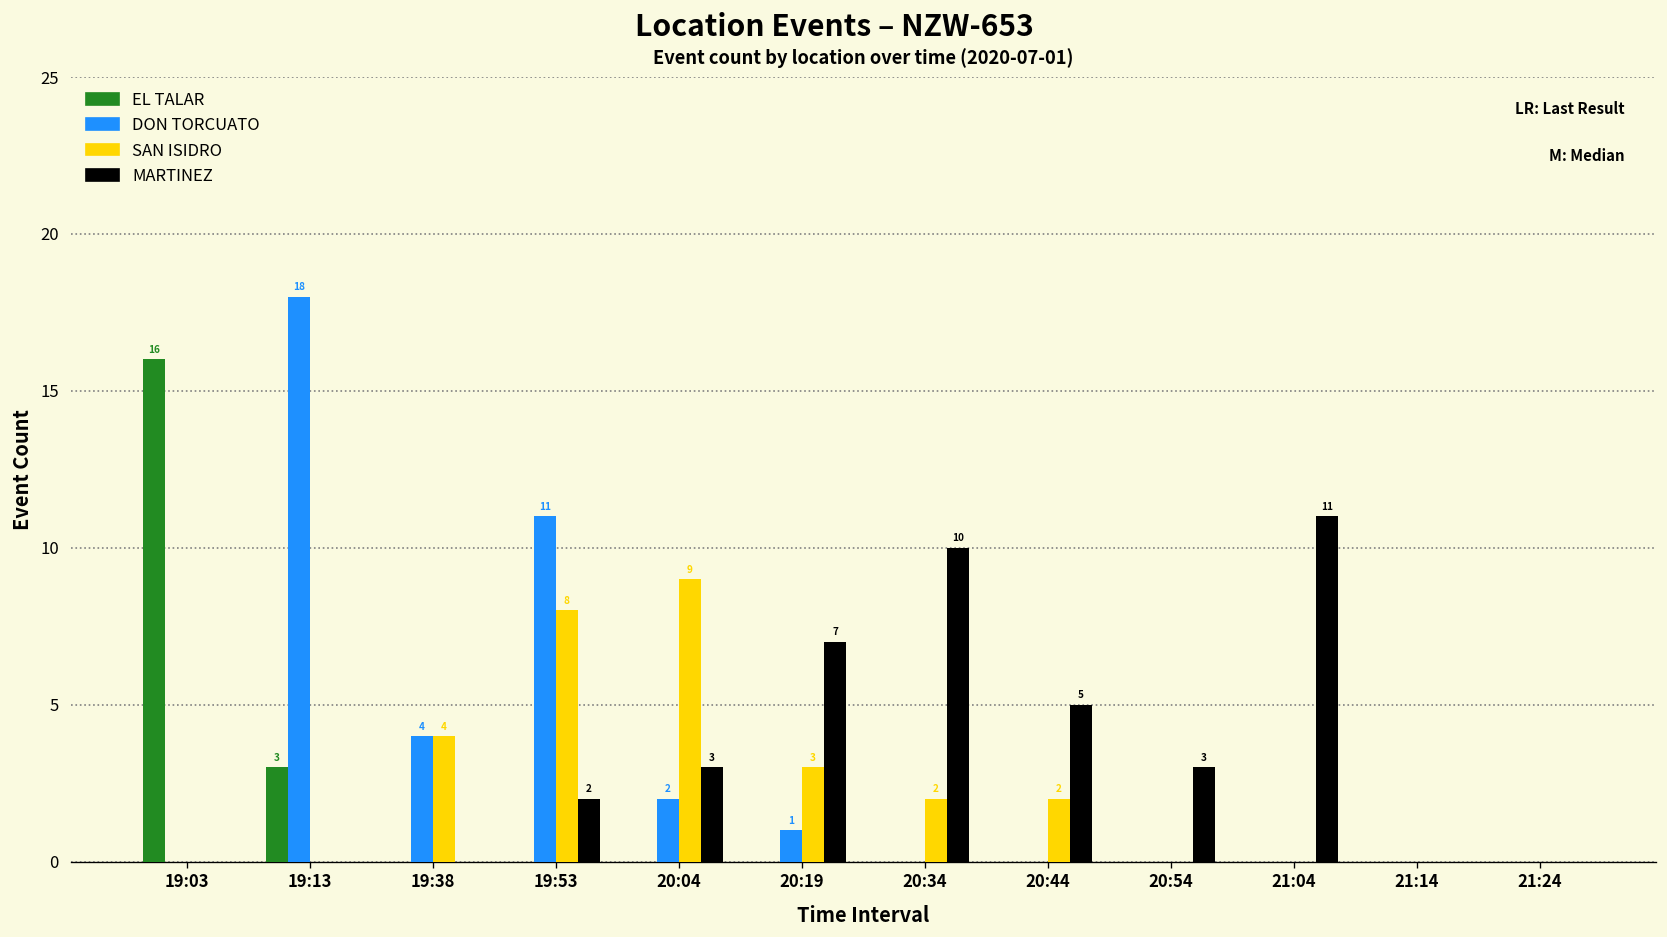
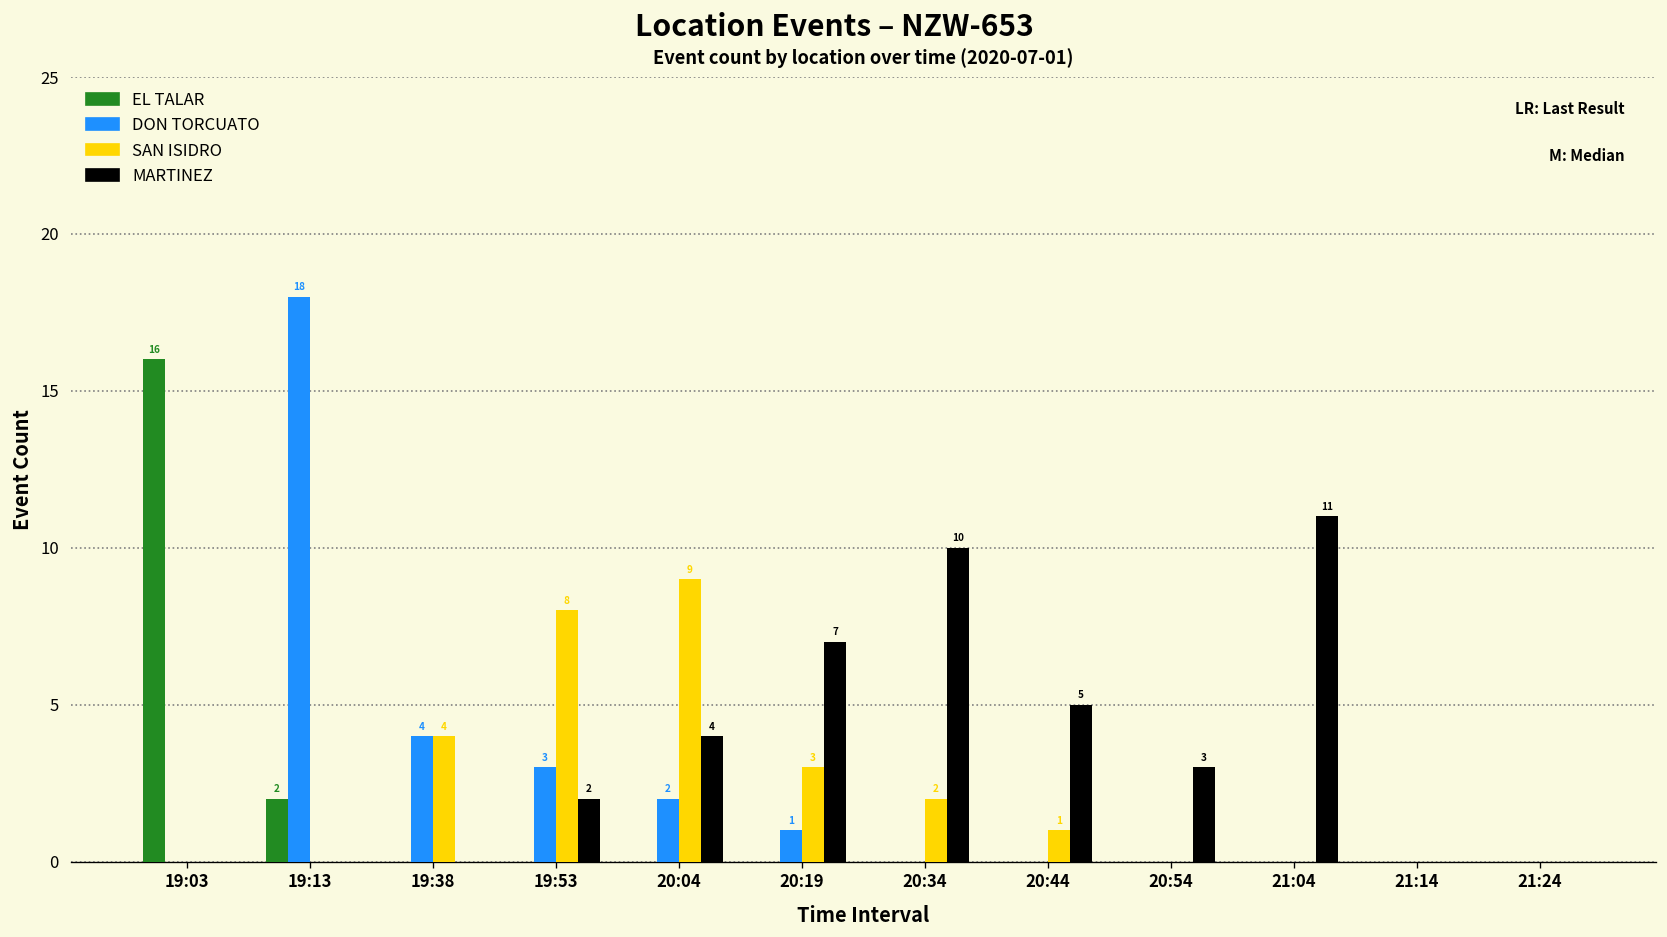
EL TALAR, 19:13: 3 -> 2
DON TORCUATO, 19:53: 11 -> 3
MARTINEZ, 20:04: 3 -> 4
SAN ISIDRO, 20:44: 2 -> 1
